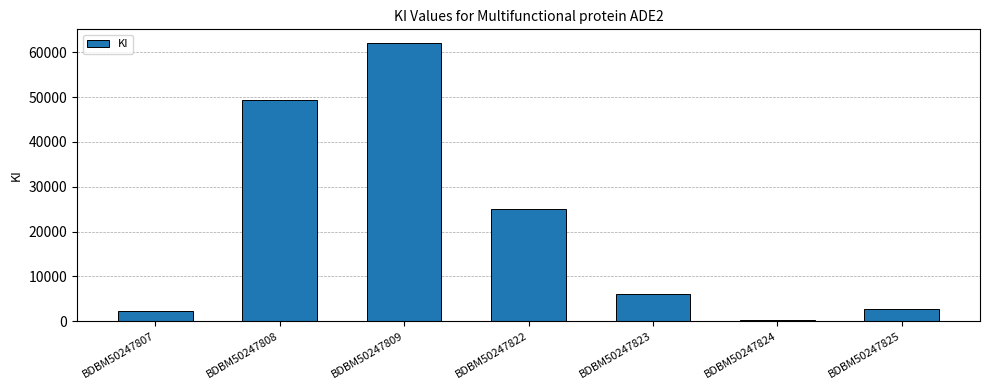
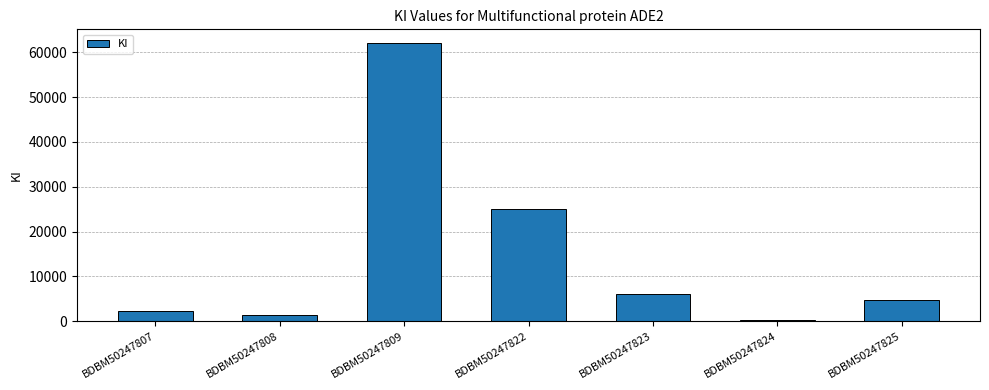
BDBM50247808: 49000 -> 1000
BDBM50247825: 3000 -> 5000
